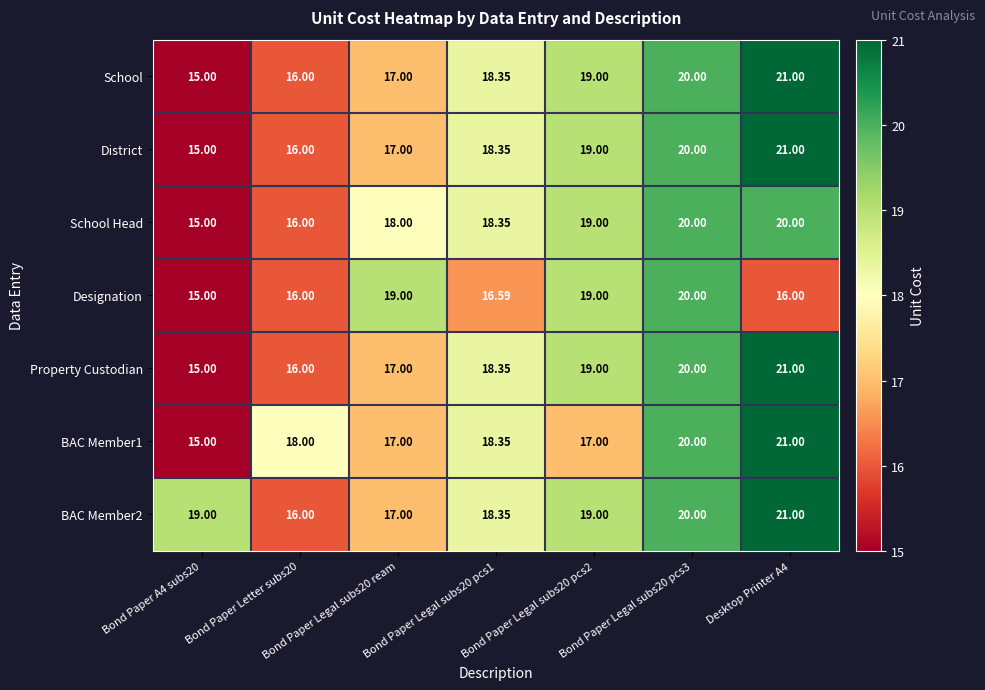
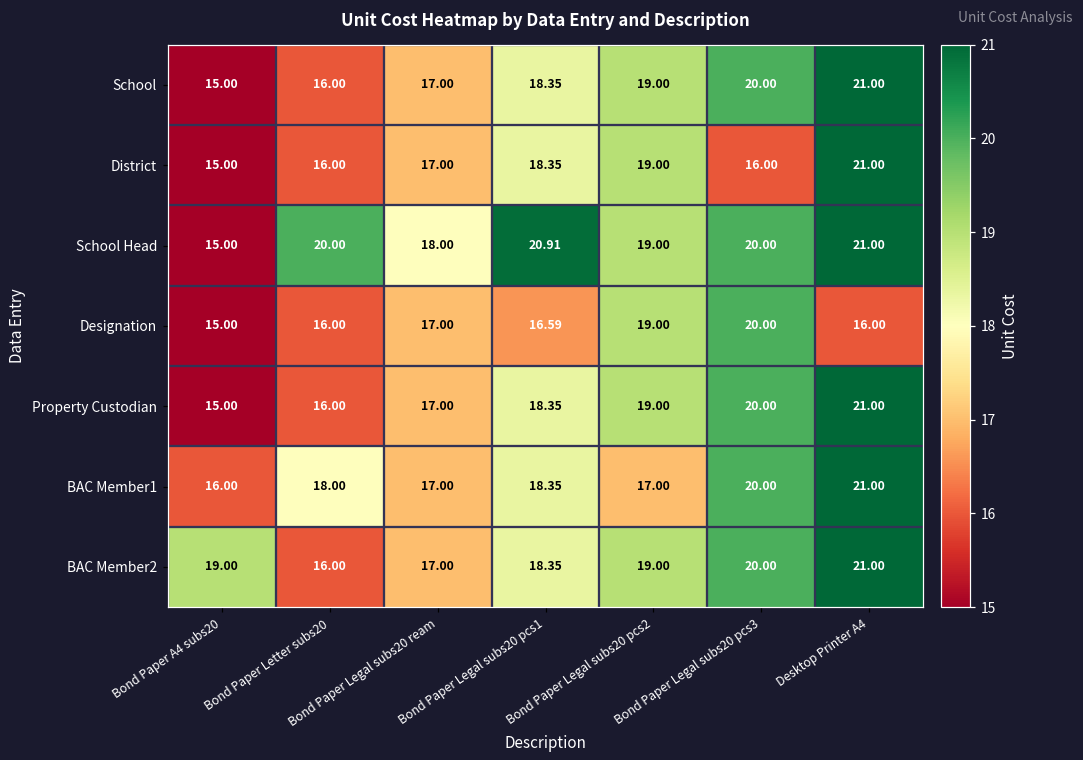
District, Bond Paper Legal subs20 pcs3: 20.00 -> 16.00
School Head, Bond Paper Letter subs20: 16.00 -> 20.00
School Head, Bond Paper Legal subs20 pcs1: 18.35 -> 20.91
School Head, Desktop Printer A4: 20.00 -> 21.00
Designation, Bond Paper Legal subs20 ream: 19.00 -> 17.00
BAC Member1, Bond Paper A4 subs20: 15.00 -> 16.00
